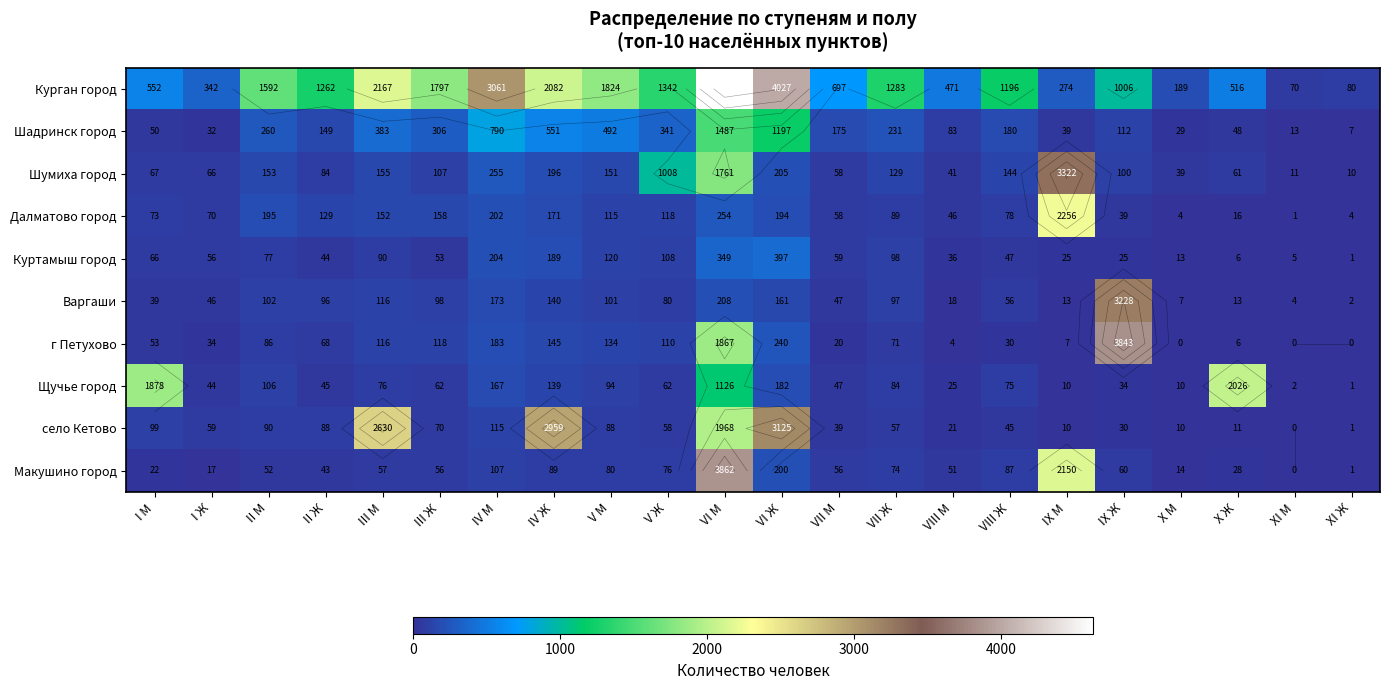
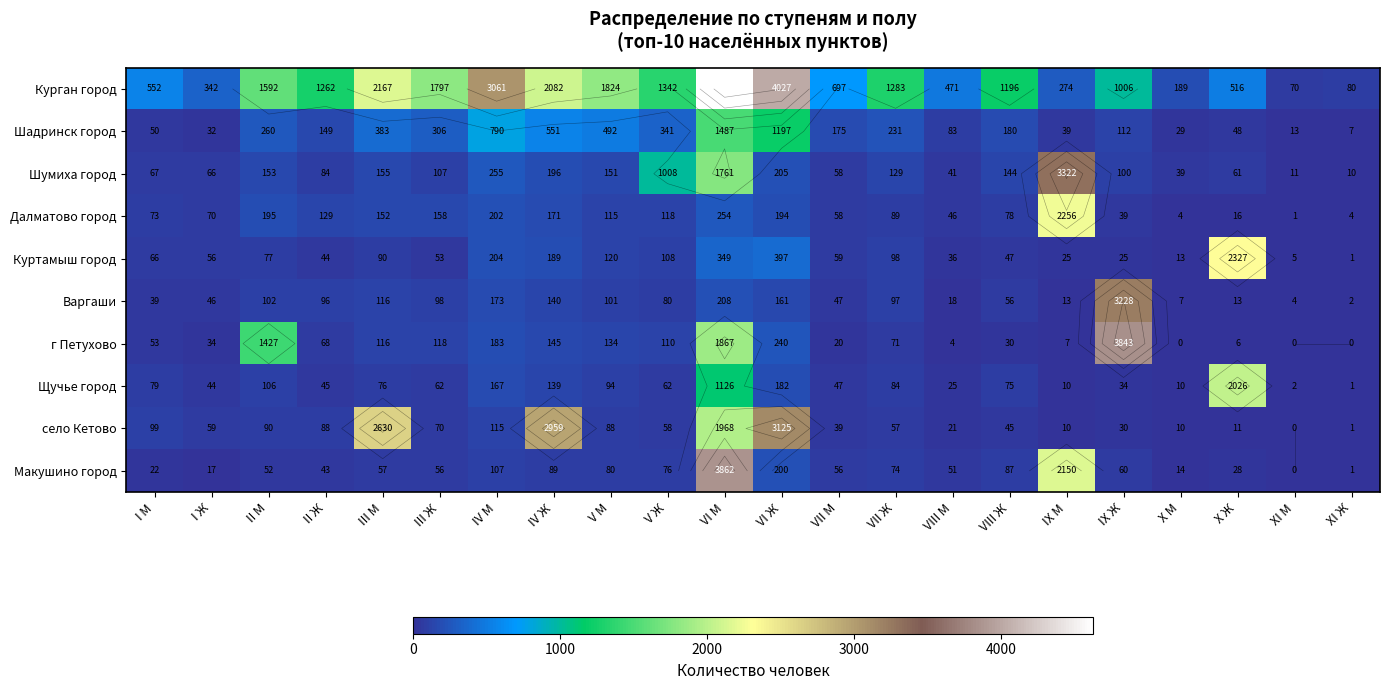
Куртамыш город, X Ж: 6 -> 2327
г Петухово, II М: 86 -> 1427
Щучье город, I М: 1878 -> 79
